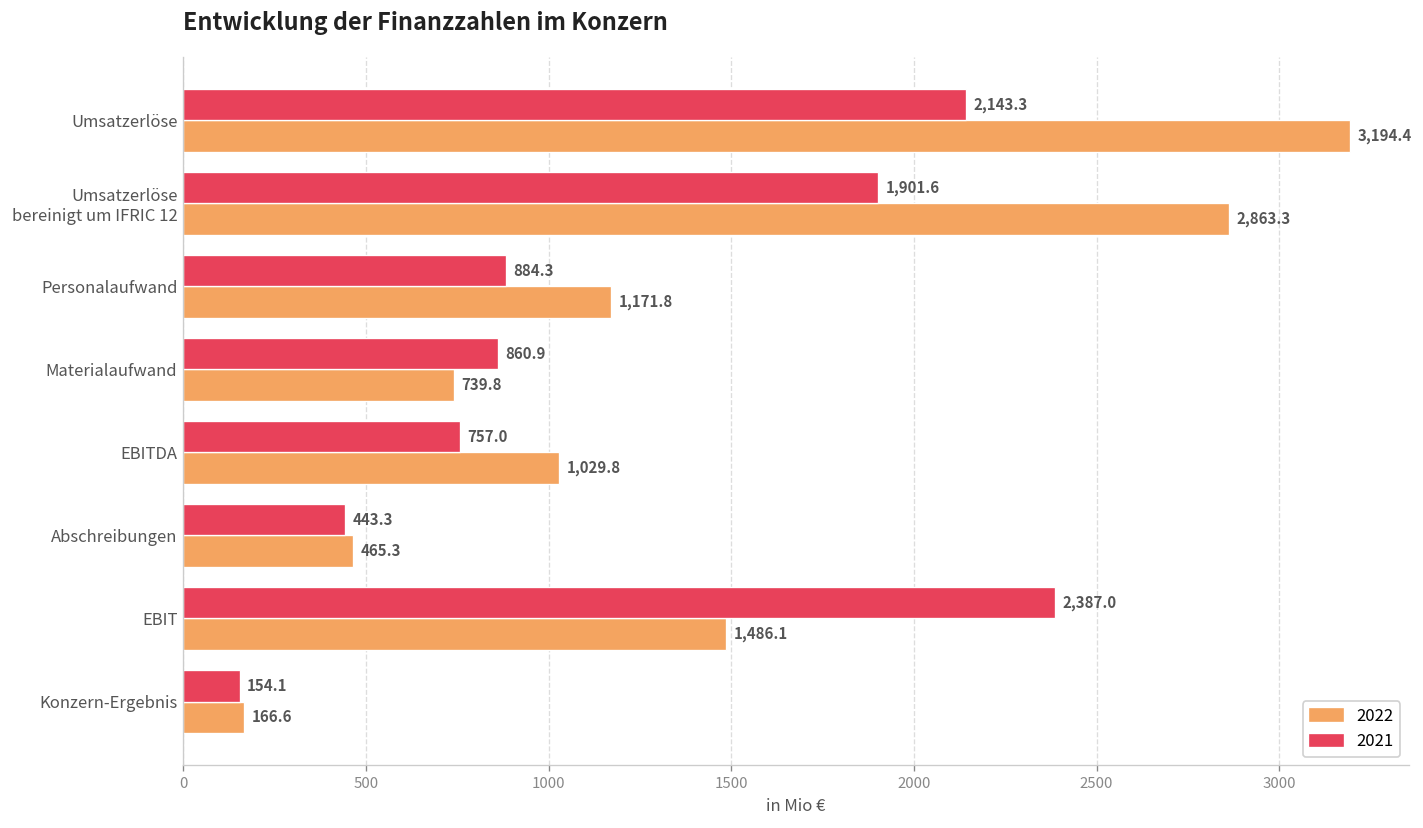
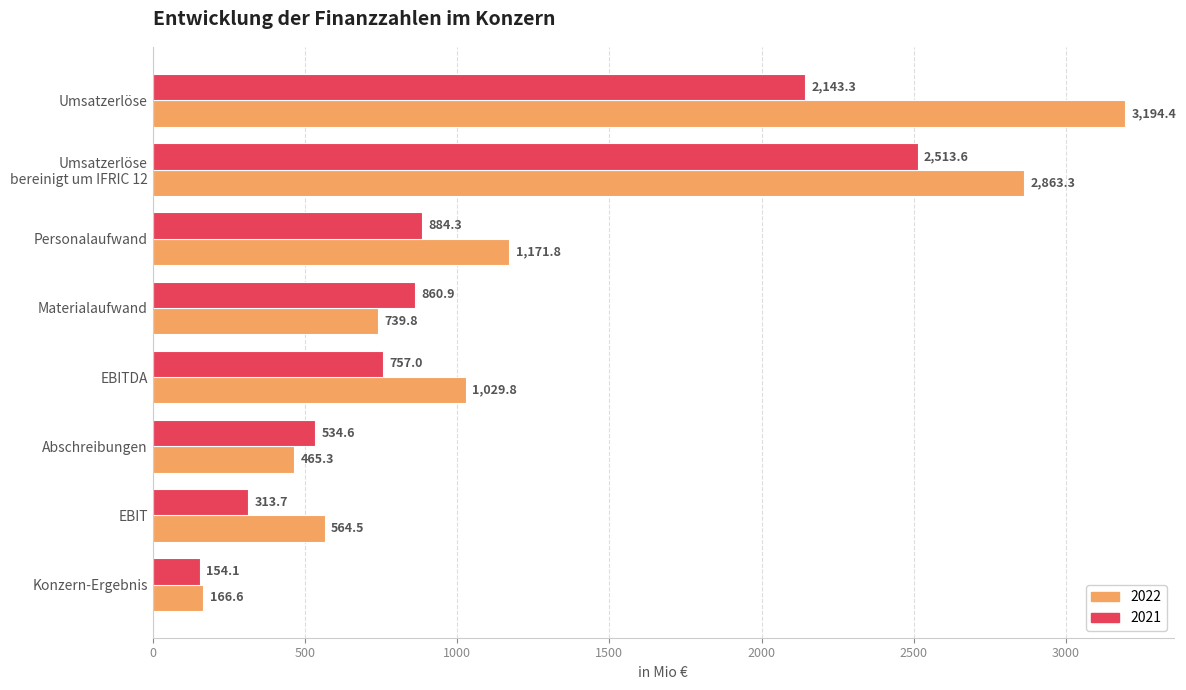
2021, Umsatzerlöse bereinigt um IFRIC 12: 1,901.6 -> 2,513.6
2021, Abschreibungen: 443.3 -> 534.6
2021, EBIT: 2,387.0 -> 313.7
2022, EBIT: 1,486.1 -> 564.5
